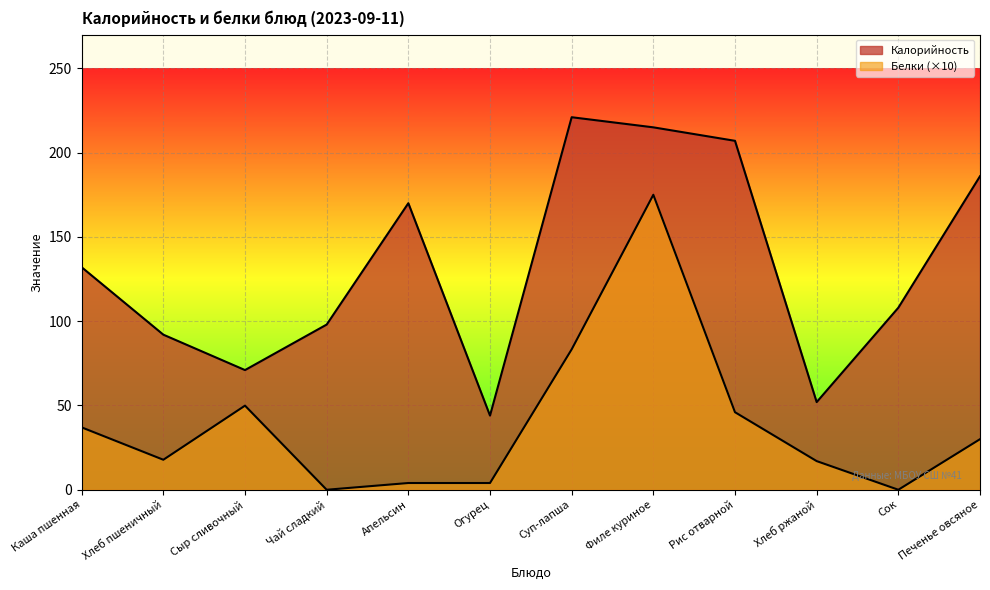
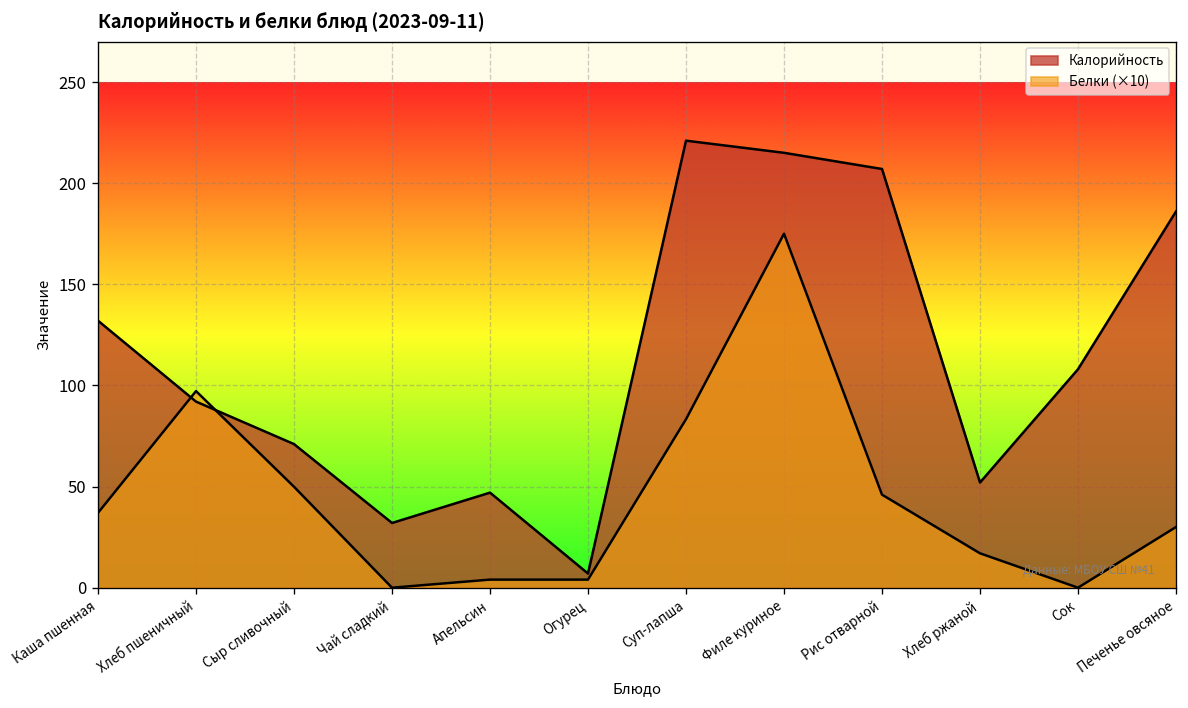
Белки (×10), Хлеб пшеничный: 18 -> 97
Калорийность, Чай сладкий: 98 -> 32
Калорийность, Апельсин: 170 -> 47
Калорийность, Огурец: 44 -> 7
